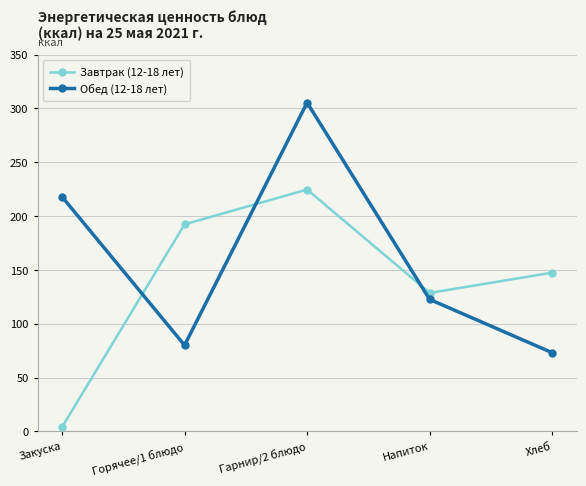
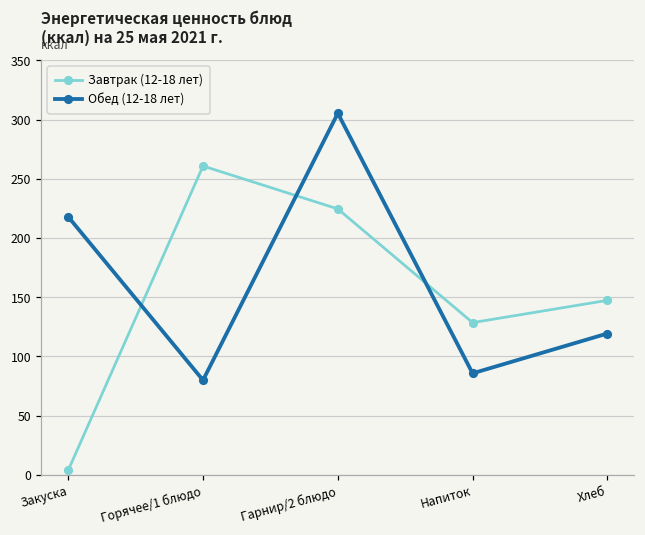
Завтрак (12-18 лет), Горячее/1 блюдо: 192 -> 261
Обед (12-18 лет), Напиток: 123 -> 86
Обед (12-18 лет), Хлеб: 73 -> 119
